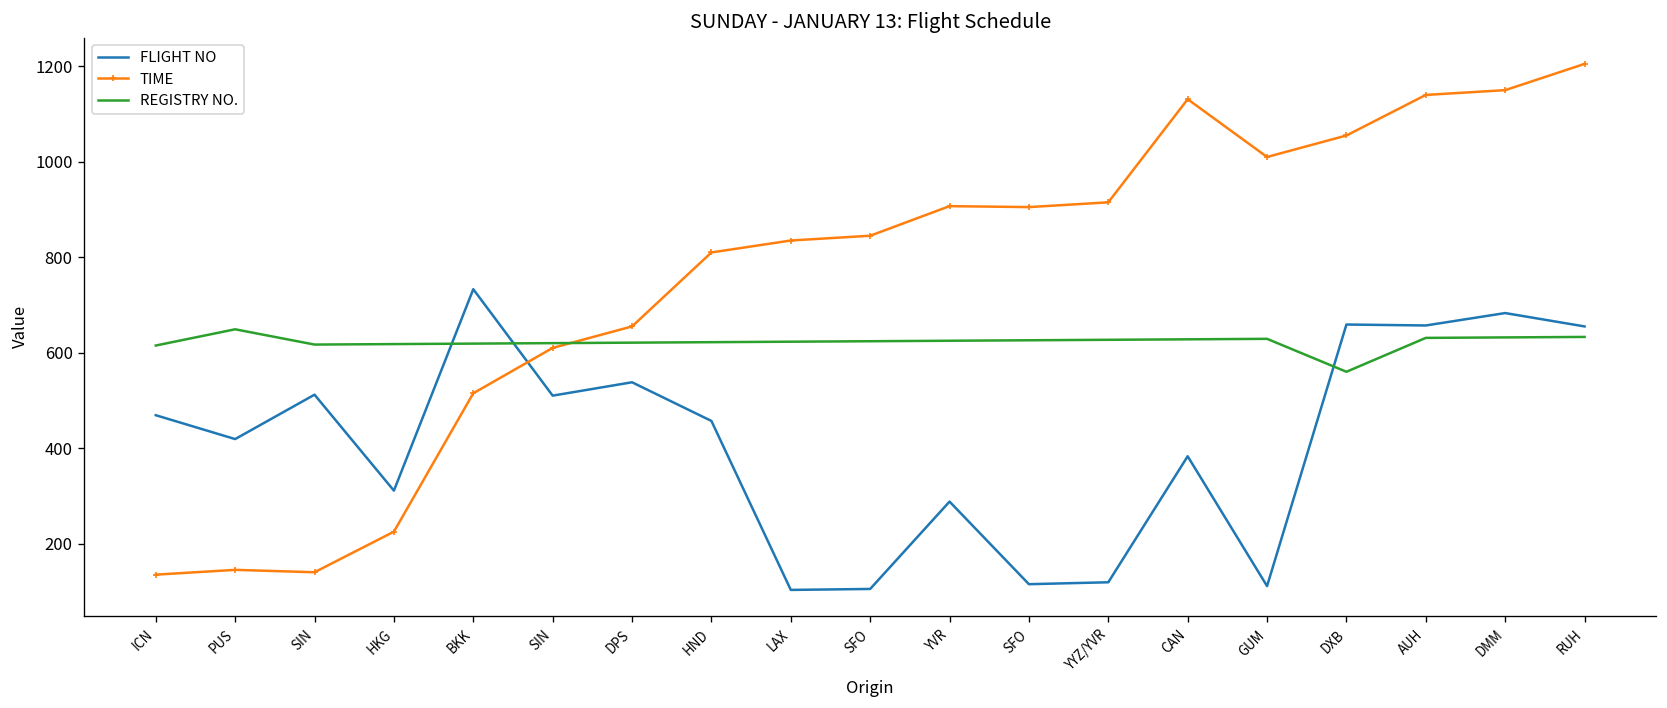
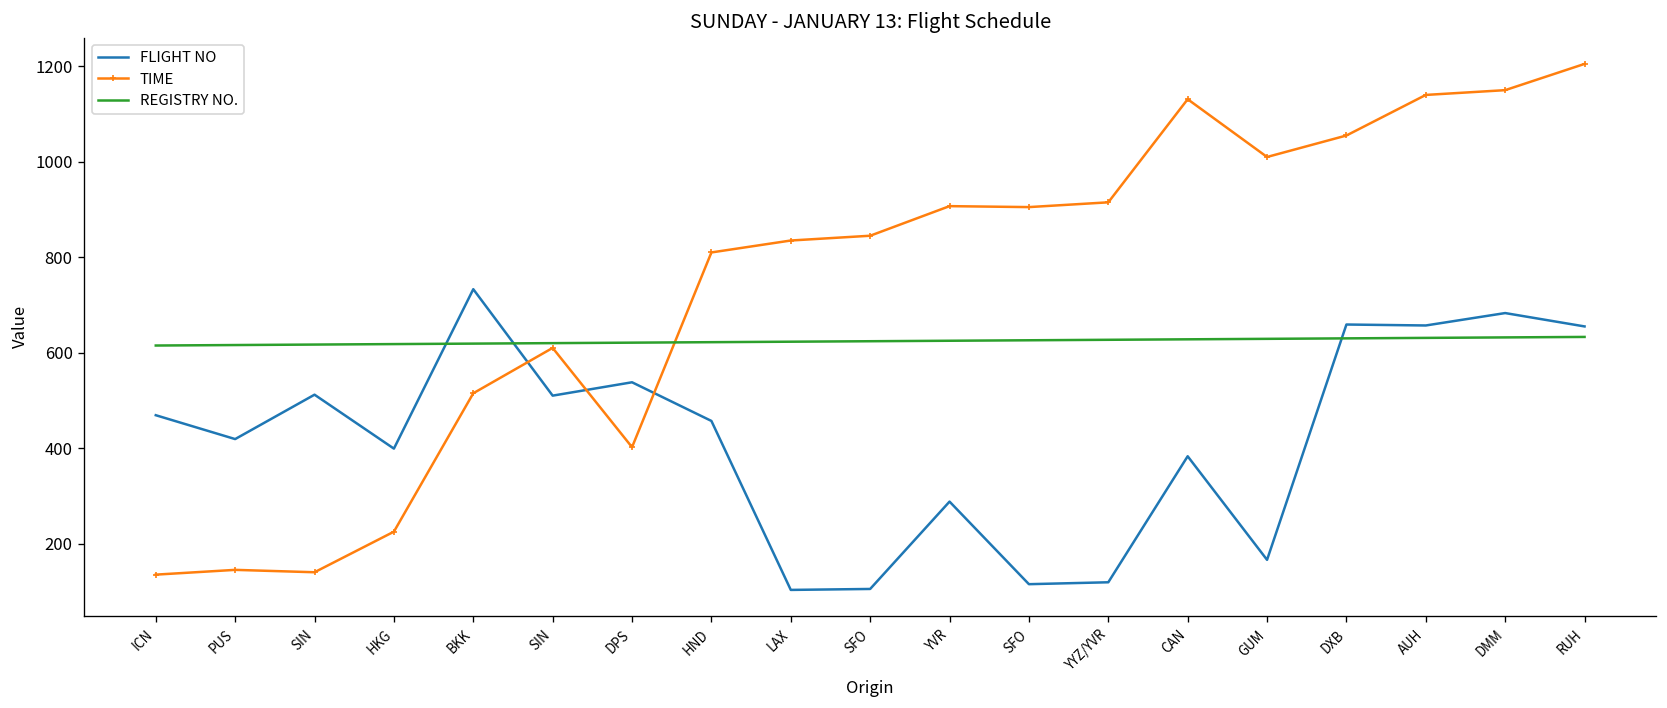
REGISTRY NO., PUS: 650 -> 620
FLIGHT NO, HKG: 310 -> 400
TIME, DPS: 660 -> 400
FLIGHT NO, GUM: 110 -> 170
REGISTRY NO., DXB: 560 -> 630
